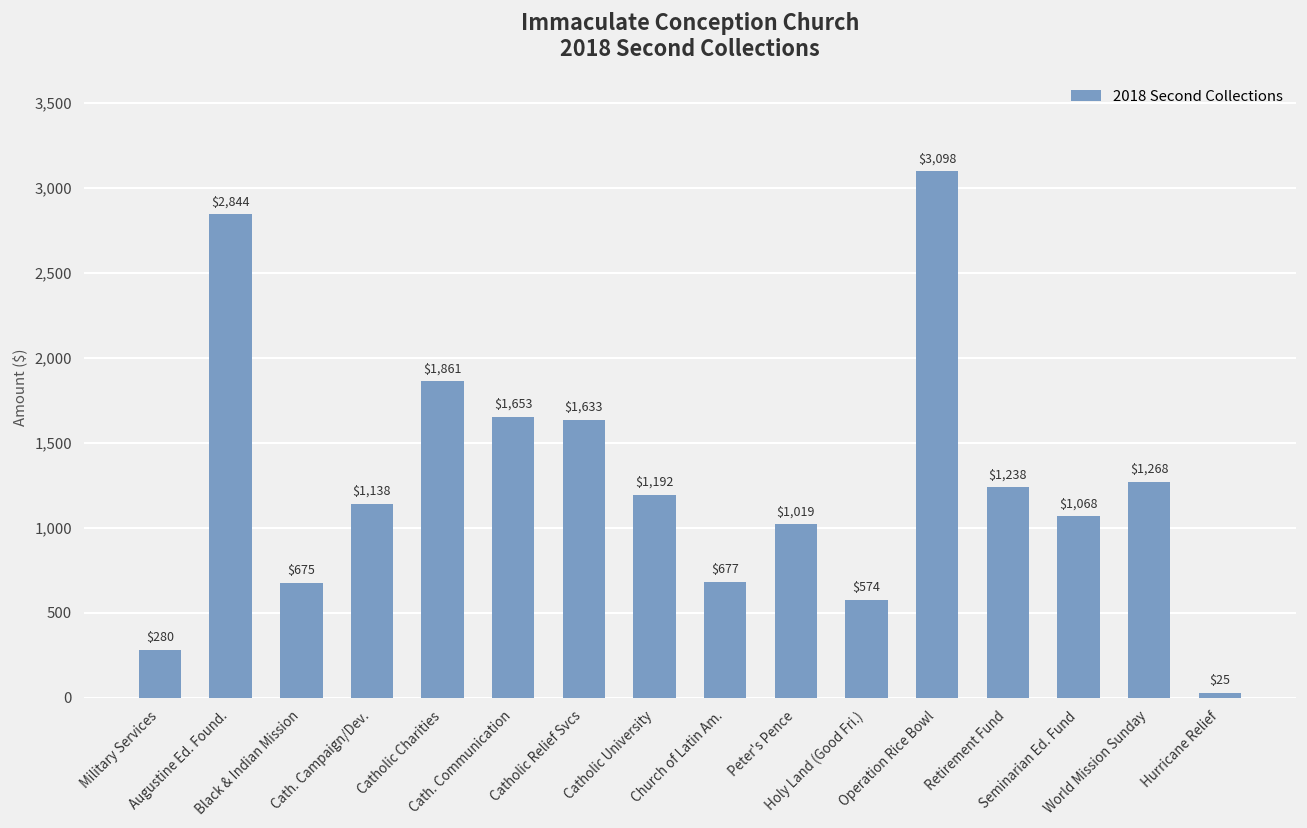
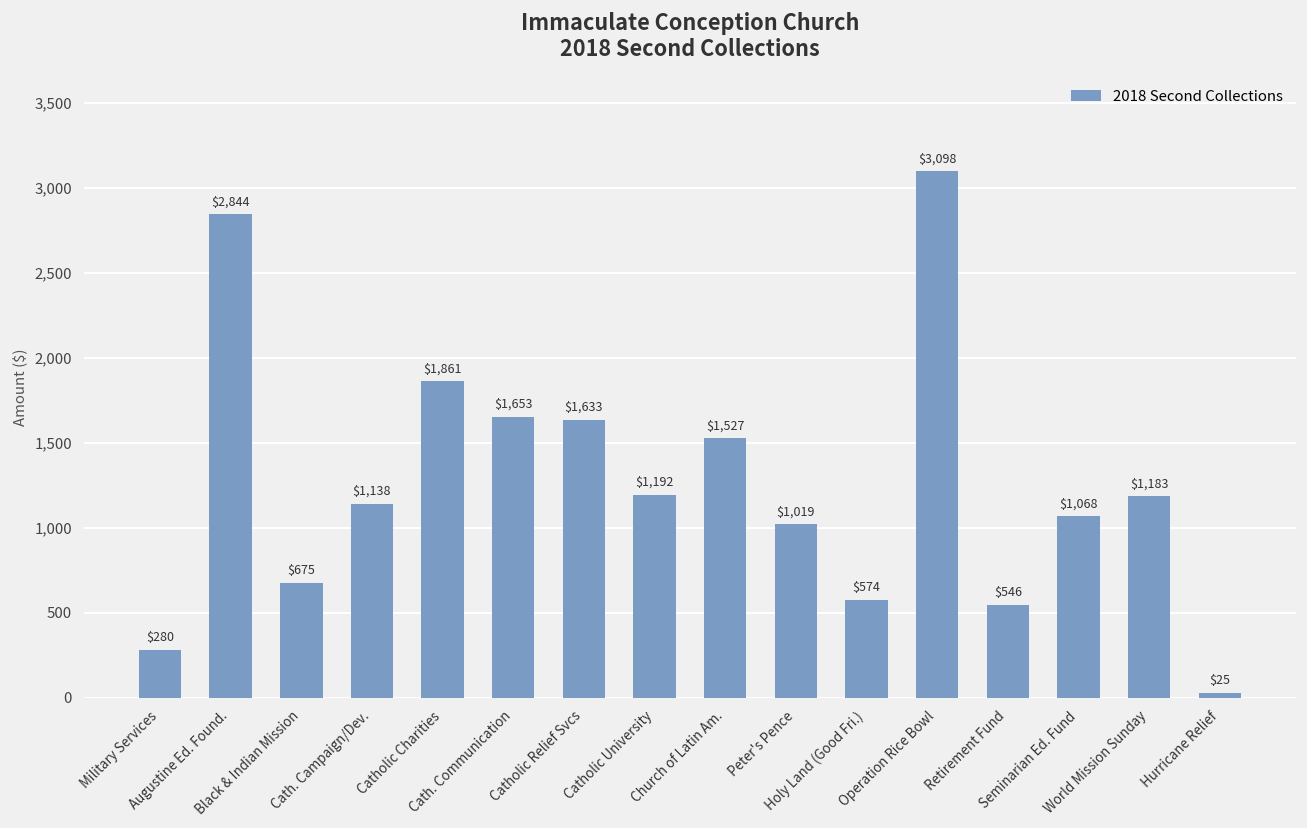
Church of Latin Am.: $677 -> $1,527
Retirement Fund: $1,238 -> $546
World Mission Sunday: $1,268 -> $1,183
